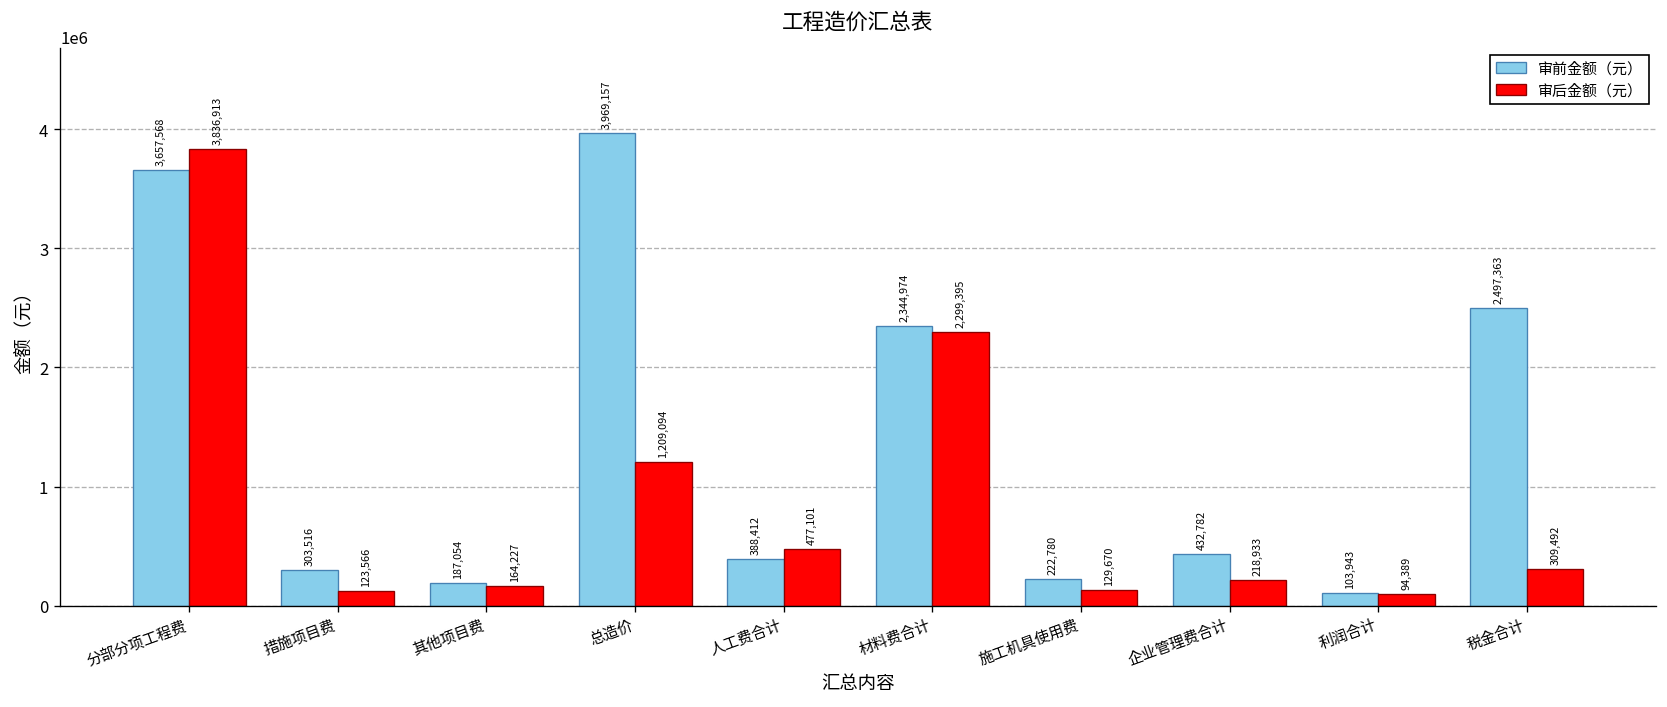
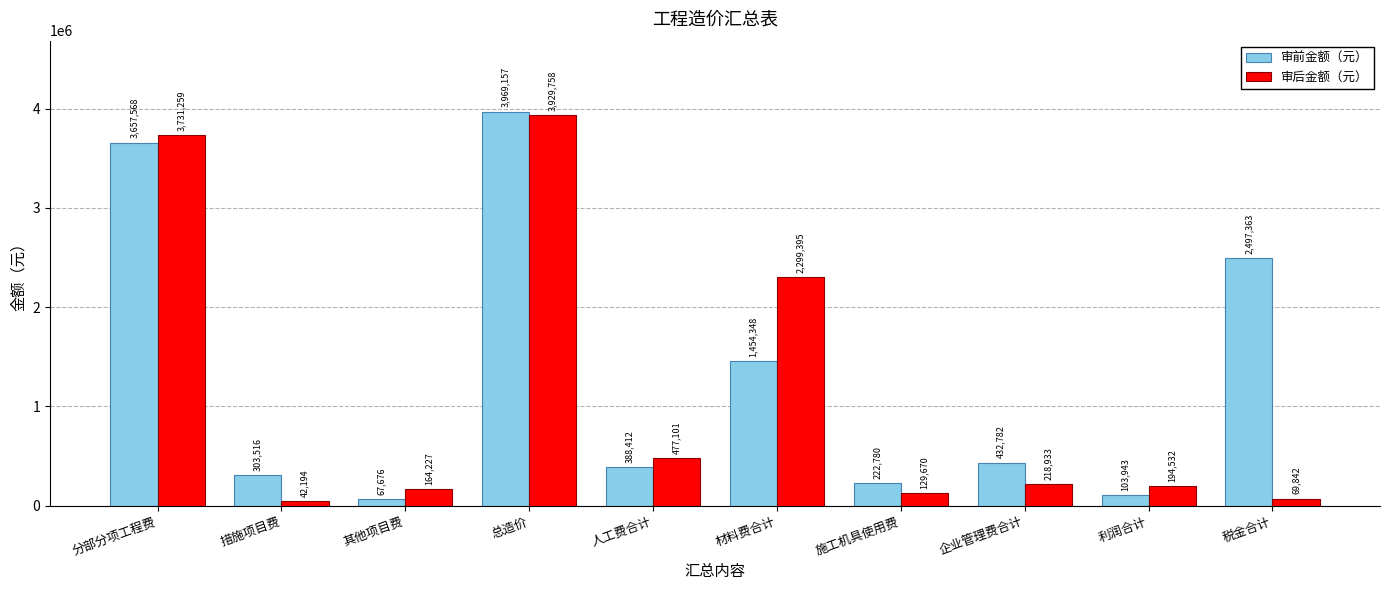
审后金额（元）, 分部分项工程费: 3,836,913 -> 3,731,259
审后金额（元）, 措施项目费: 123,566 -> 42,194
审前金额（元）, 其他项目费: 187,054 -> 67,676
审后金额（元）, 总造价: 1,209,094 -> 3,929,758
审前金额（元）, 材料费合计: 2,344,974 -> 1,454,348
审后金额（元）, 利润合计: 94,389 -> 194,532
审后金额（元）, 税金合计: 309,492 -> 69,842
